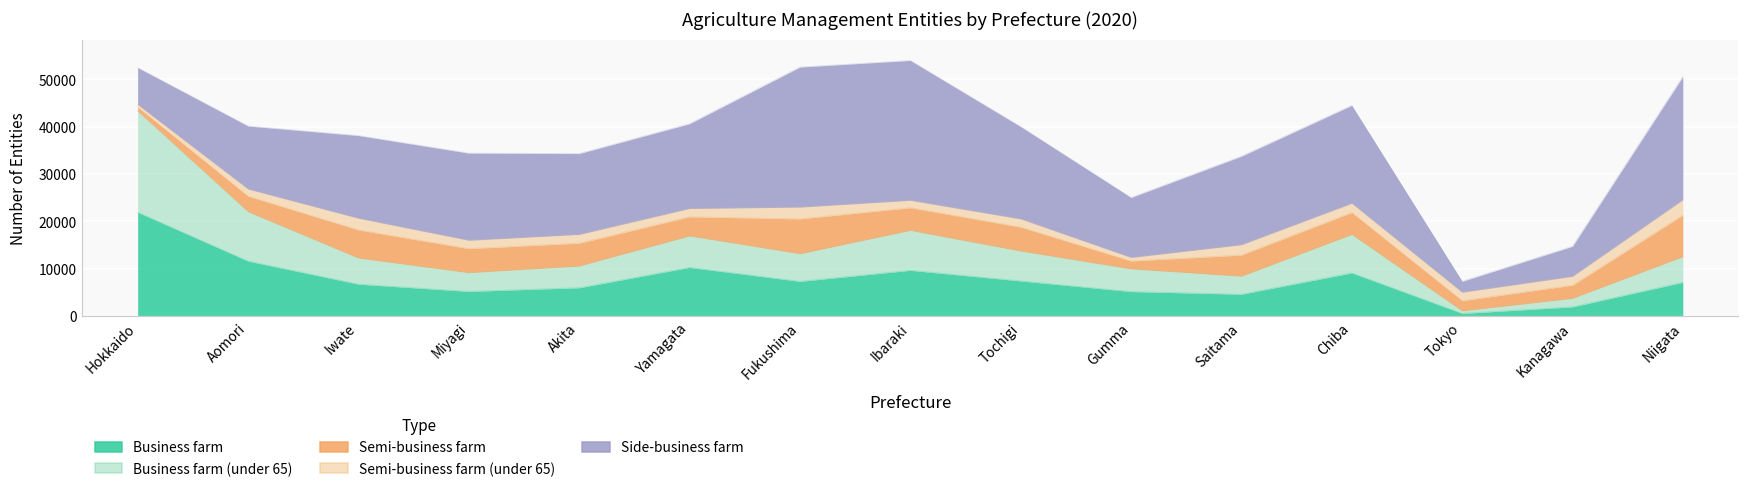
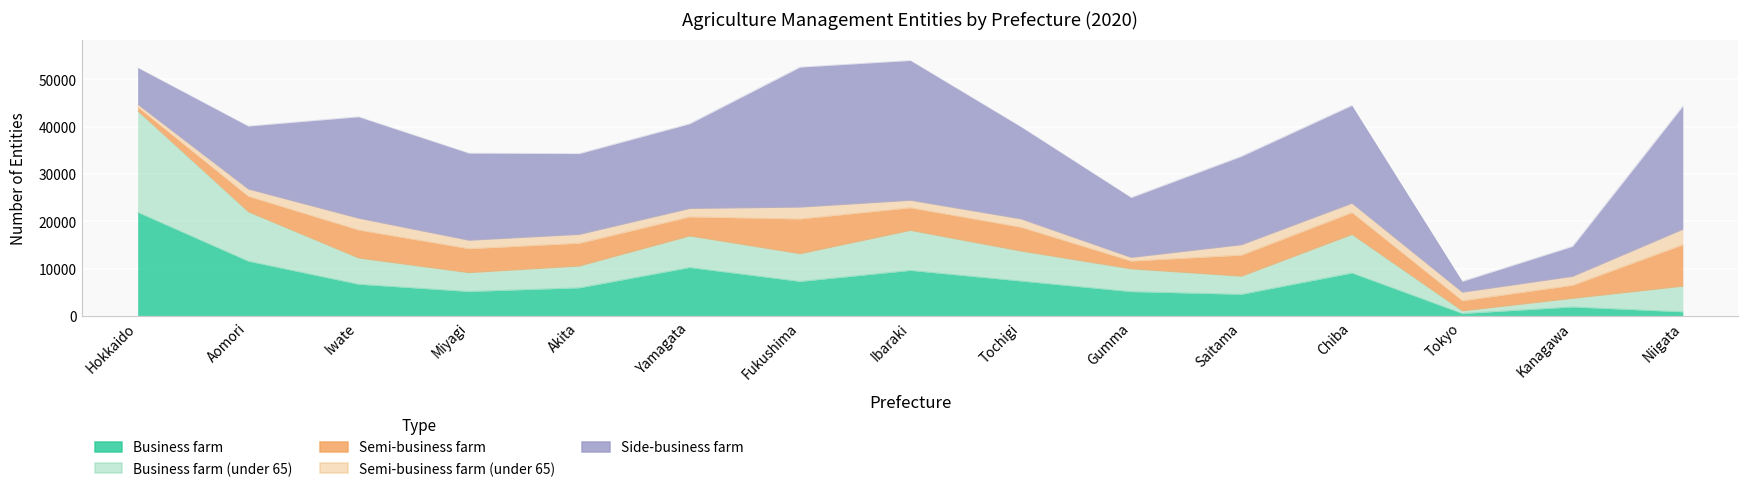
Side-business farm, Iwate: 17000 -> 21000
Business farm, Niigata: 7000 -> 1000
